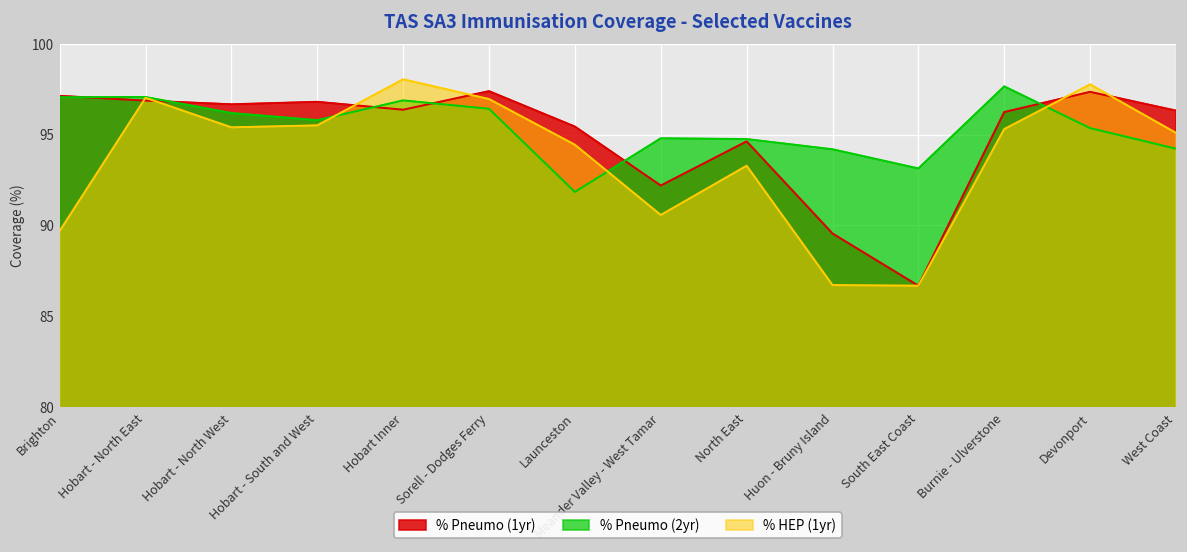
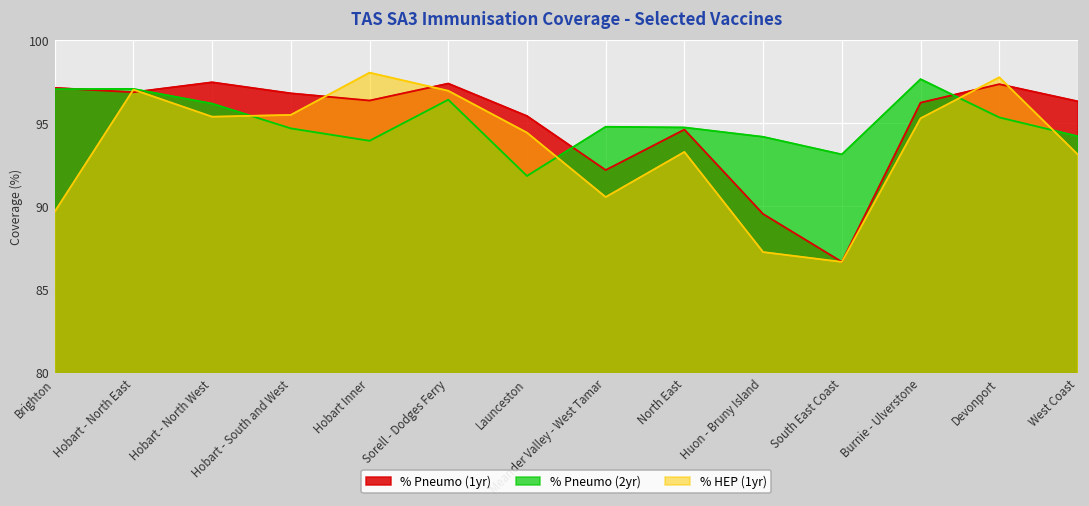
% Pneumo (1yr), Hobart - North West: 96.7 -> 97.5
% Pneumo (2yr), Hobart - South and West: 95.8 -> 94.7
% Pneumo (2yr), Hobart Inner: 96.9 -> 93.9
% HEP (1yr), Huon - Bruny Island: 86.7 -> 87.3
% HEP (1yr), West Coast: 95.1 -> 93.1
